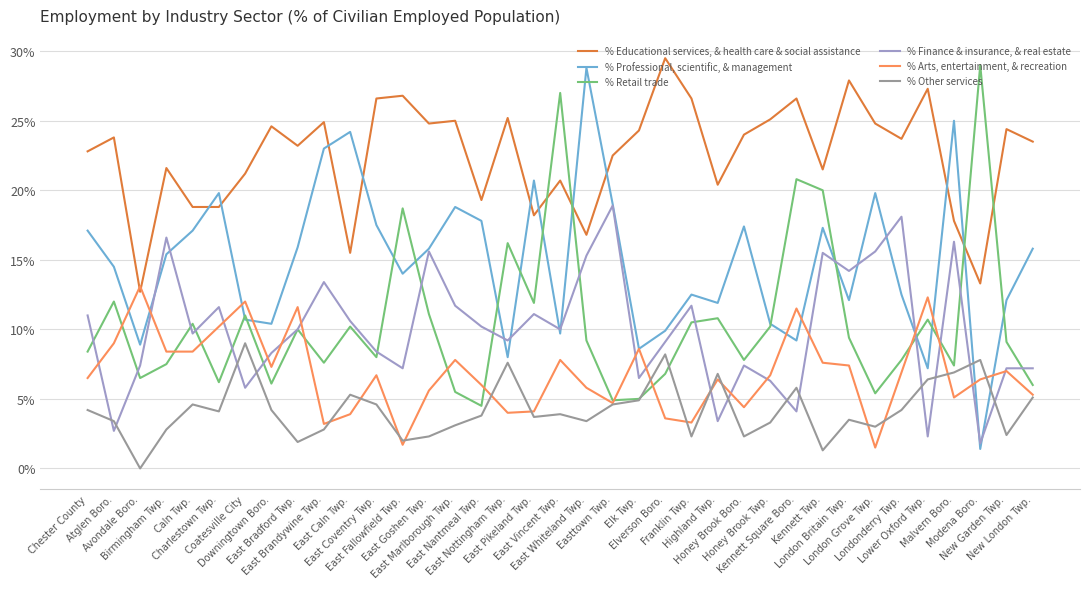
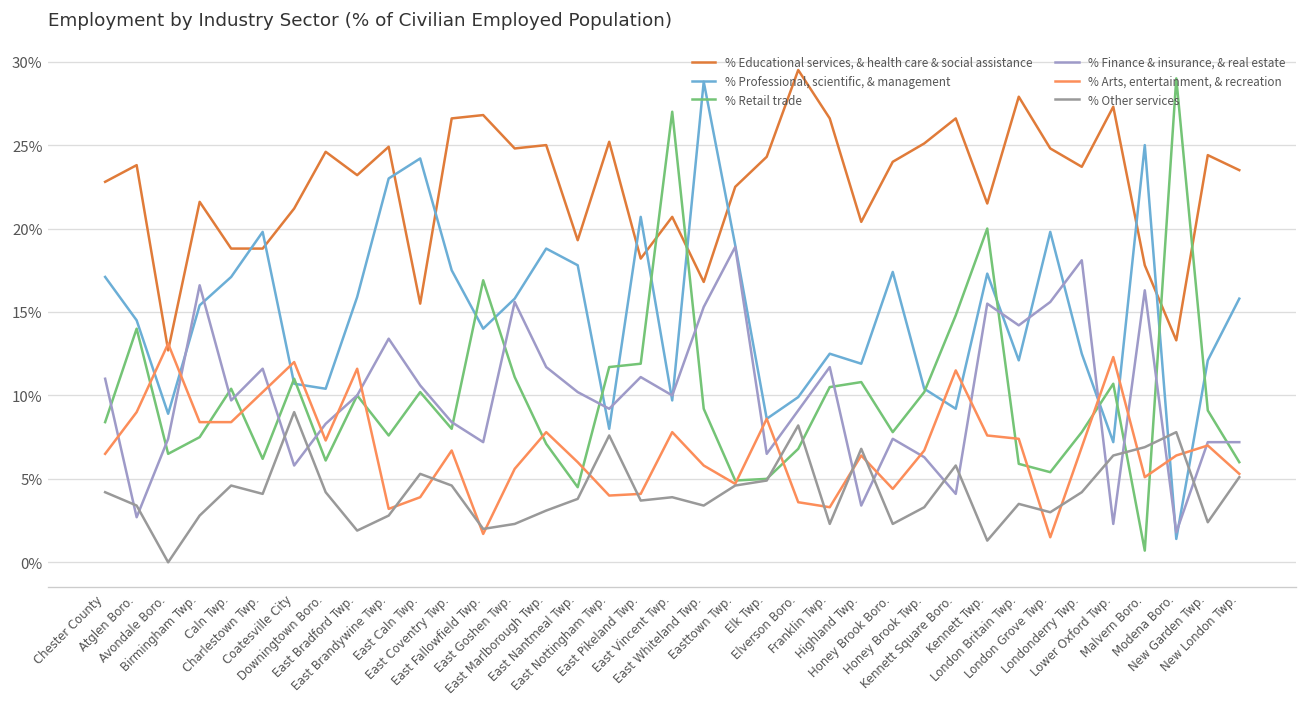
% Retail trade, Atglen Boro.: 12.0% -> 14.0%
% Retail trade, East Fallowfield Twp.: 18.7% -> 16.9%
% Retail trade, East Marlborough Twp.: 5.5% -> 7.1%
% Retail trade, East Nottingham Twp.: 16.2% -> 11.7%
% Retail trade, Kennett Square Boro.: 20.8% -> 14.8%
% Retail trade, London Britain Twp.: 9.4% -> 5.9%
% Retail trade, Malvern Boro.: 7.4% -> 0.7%
